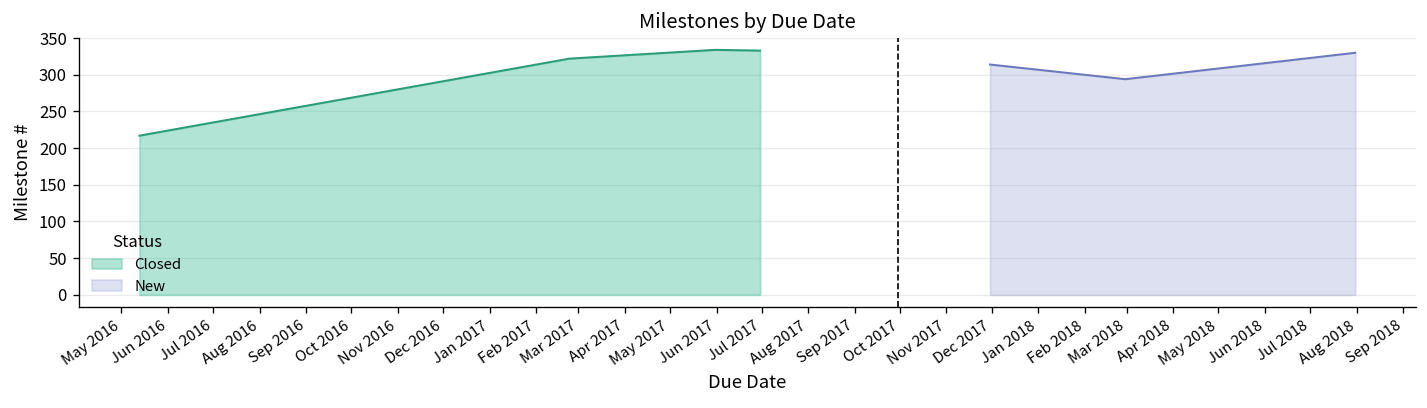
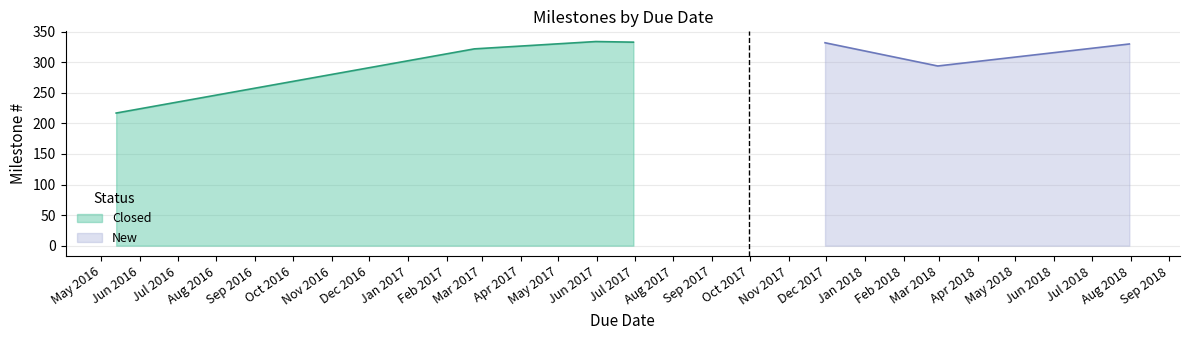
New, Dec 2017: 310 -> 330
